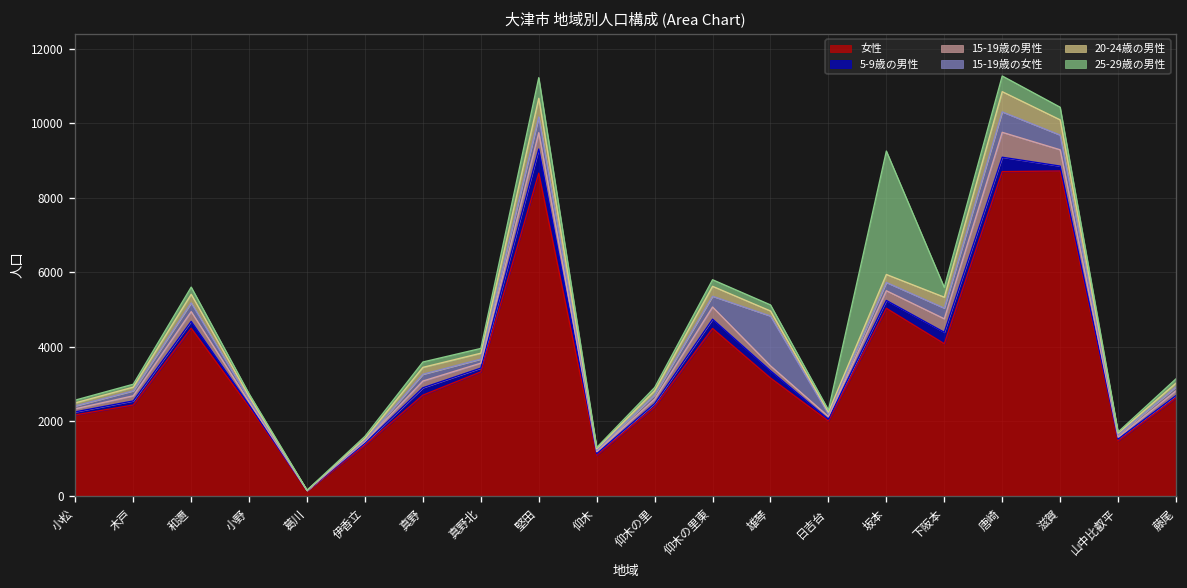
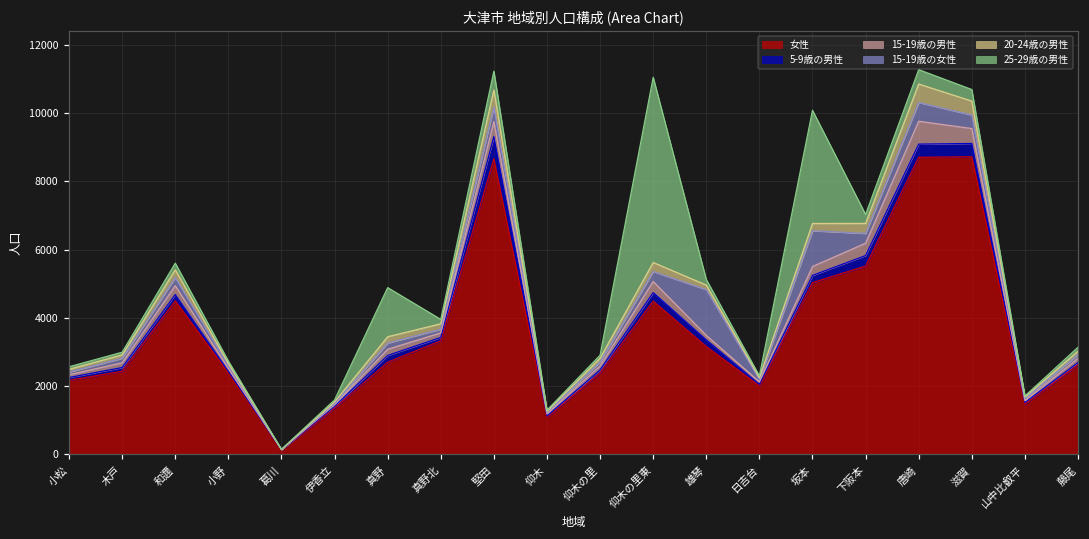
25-29歳の男性, 真野: 100 -> 1400
25-29歳の男性, 仰木の里東: 200 -> 5400
15-19歳の女性, 坂本: 200 -> 1000
女性, 下阪本: 4100 -> 5500
5-9歳の男性, 滋賀: 100 -> 400
